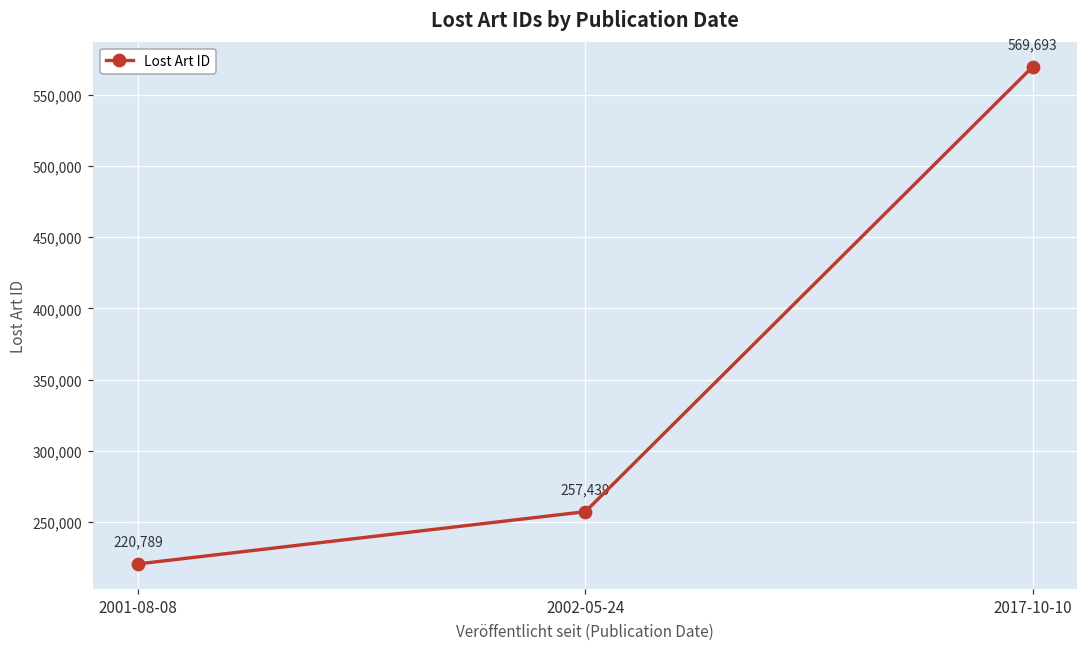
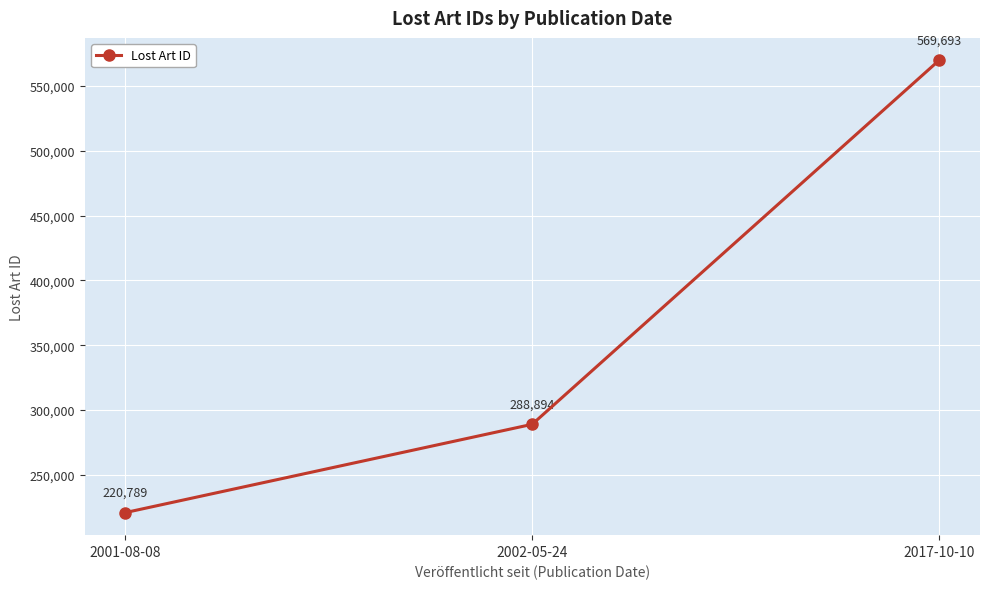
2002-05-24: 257,439 -> 288,894
